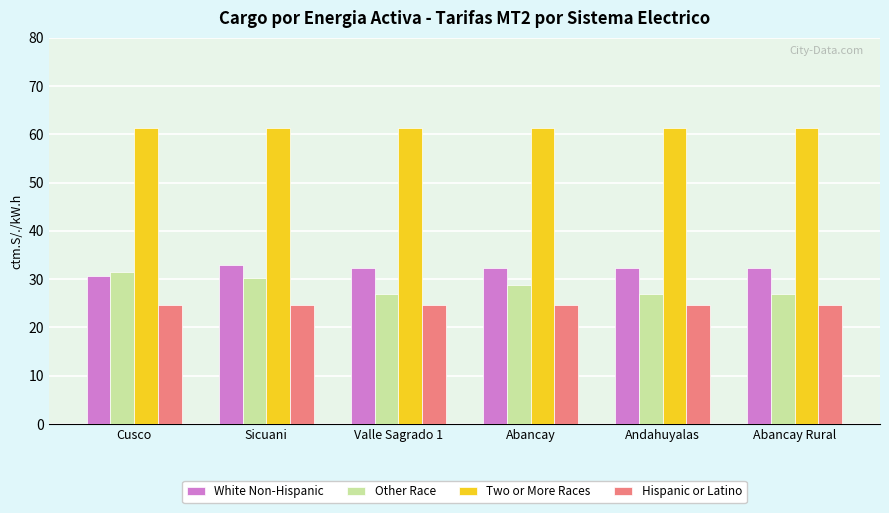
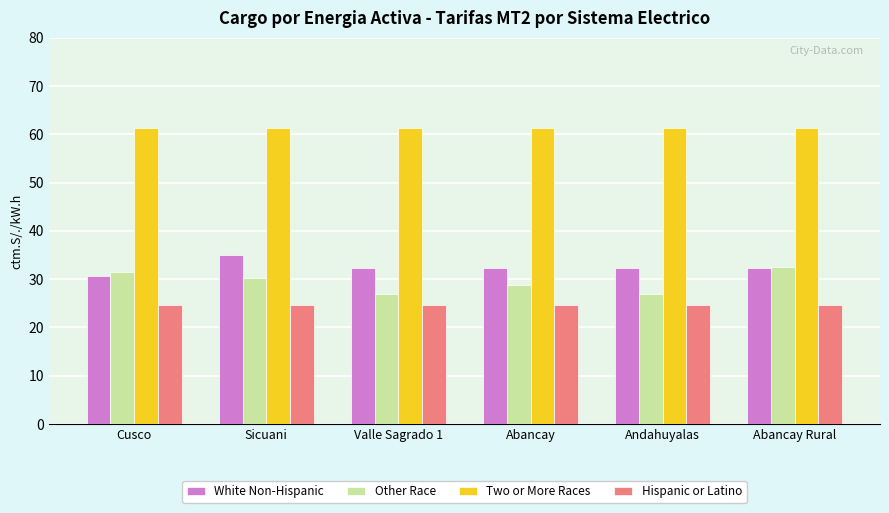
White Non-Hispanic, Sicuani: 33 -> 35
Other Race, Abancay Rural: 27 -> 32
